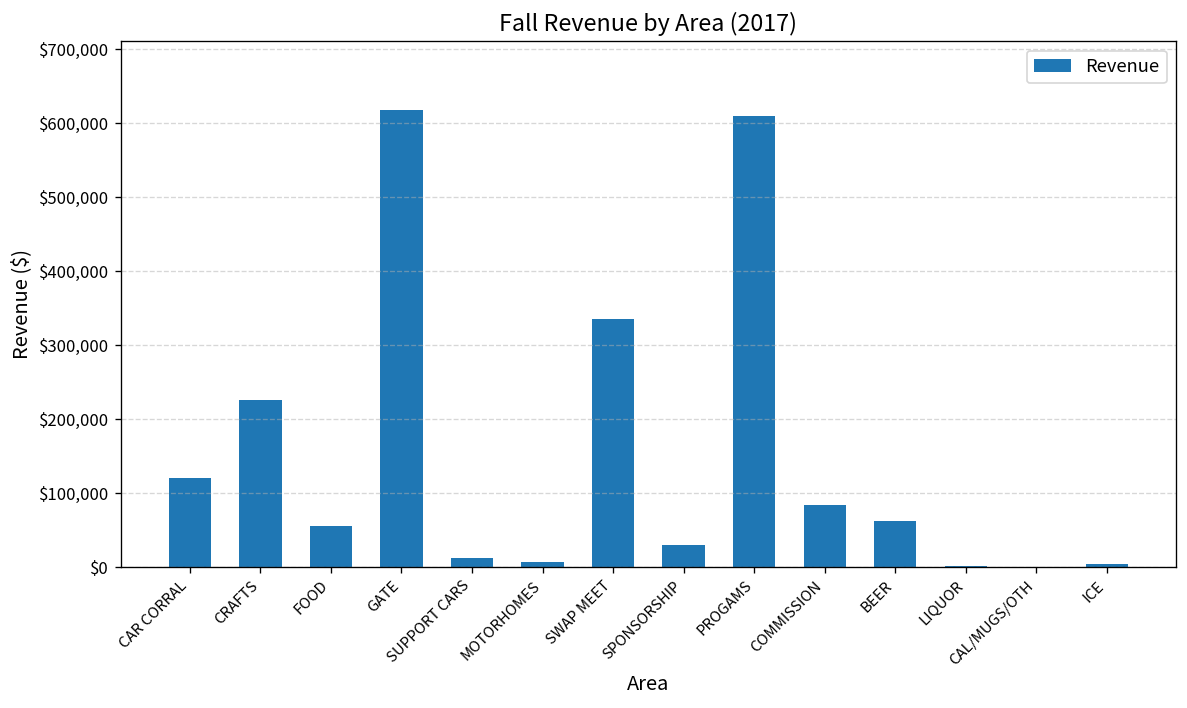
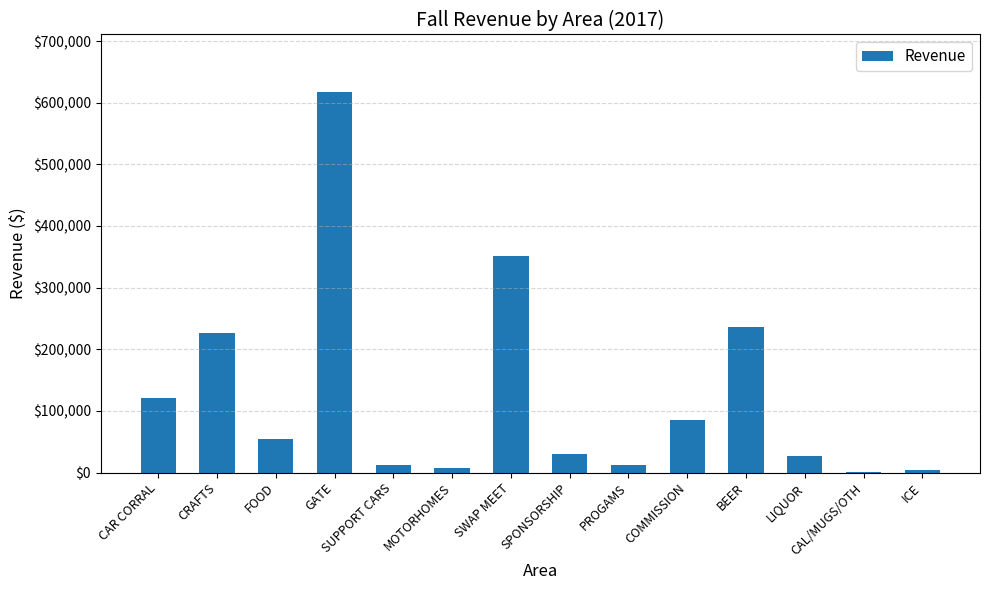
SWAP MEET: $340,000 -> $350,000
PROGAMS: $610,000 -> $10,000
BEER: $60,000 -> $240,000
LIQUOR: $0 -> $30,000
